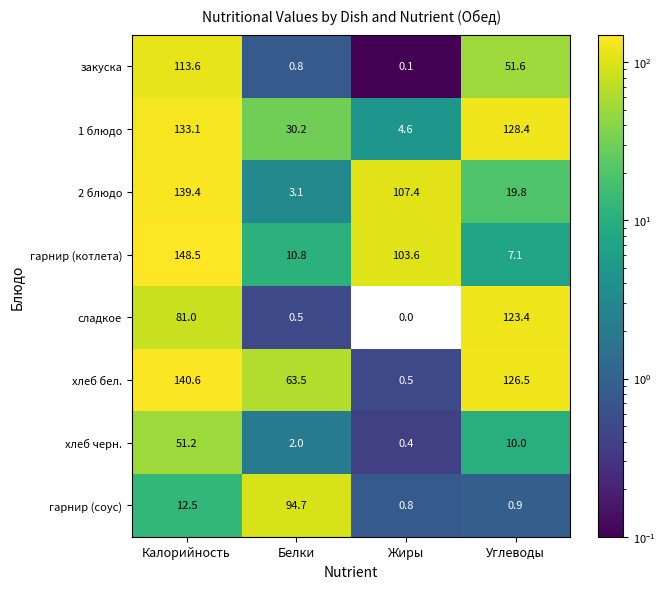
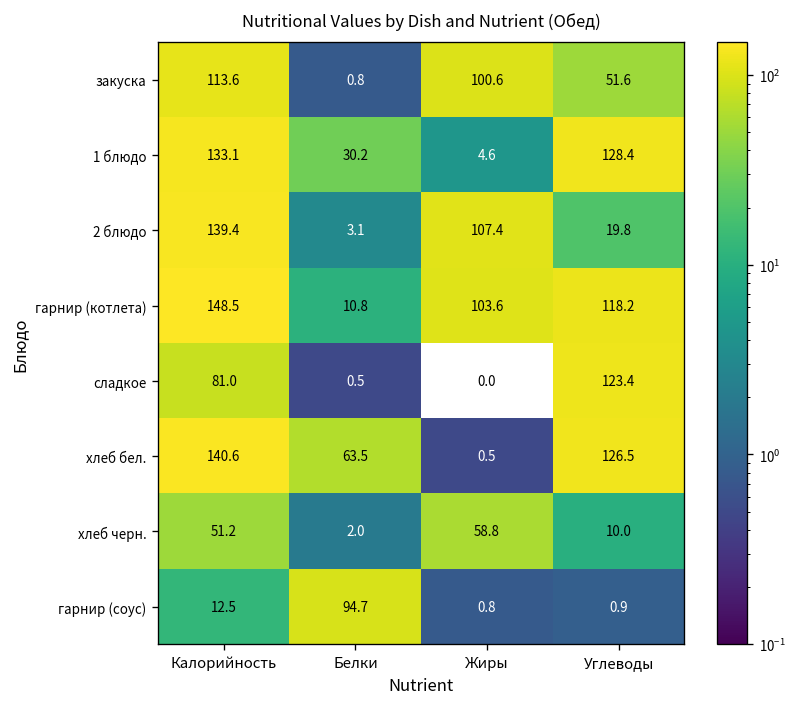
закуска, Жиры: 0.1 -> 100.6
гарнир (котлета), Углеводы: 7.1 -> 118.2
хлеб черн., Жиры: 0.4 -> 58.8
